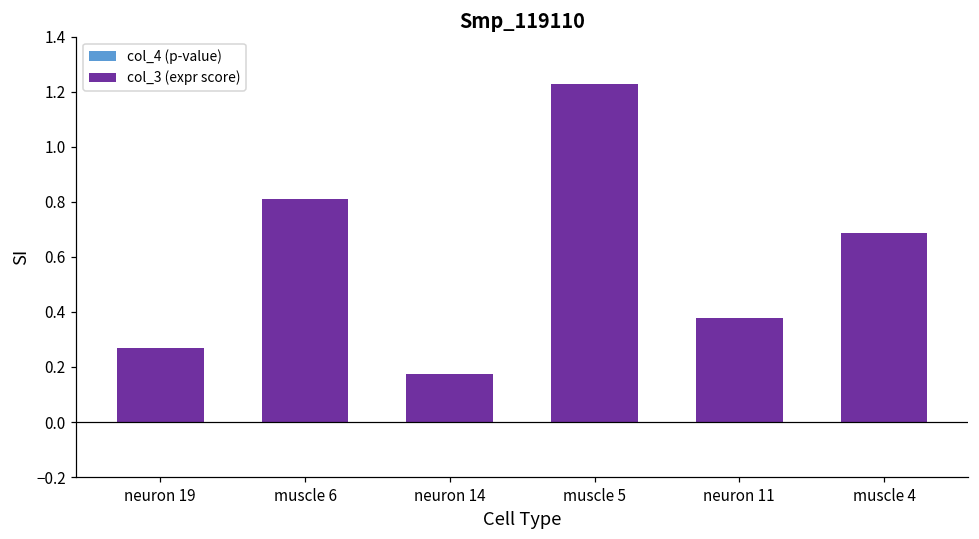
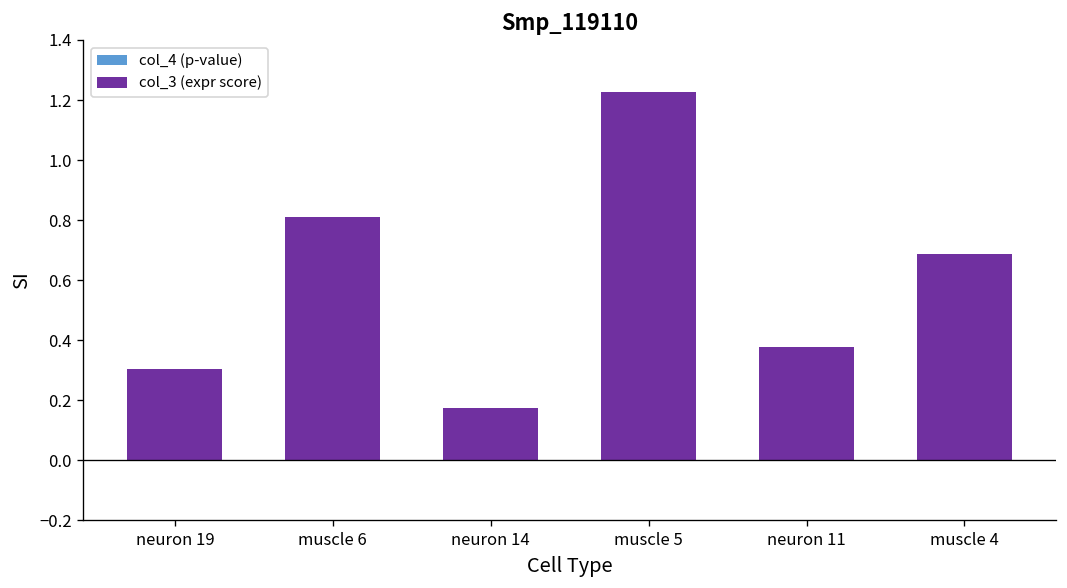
col_3 (expr score), neuron 19: 0.27 -> 0.30
